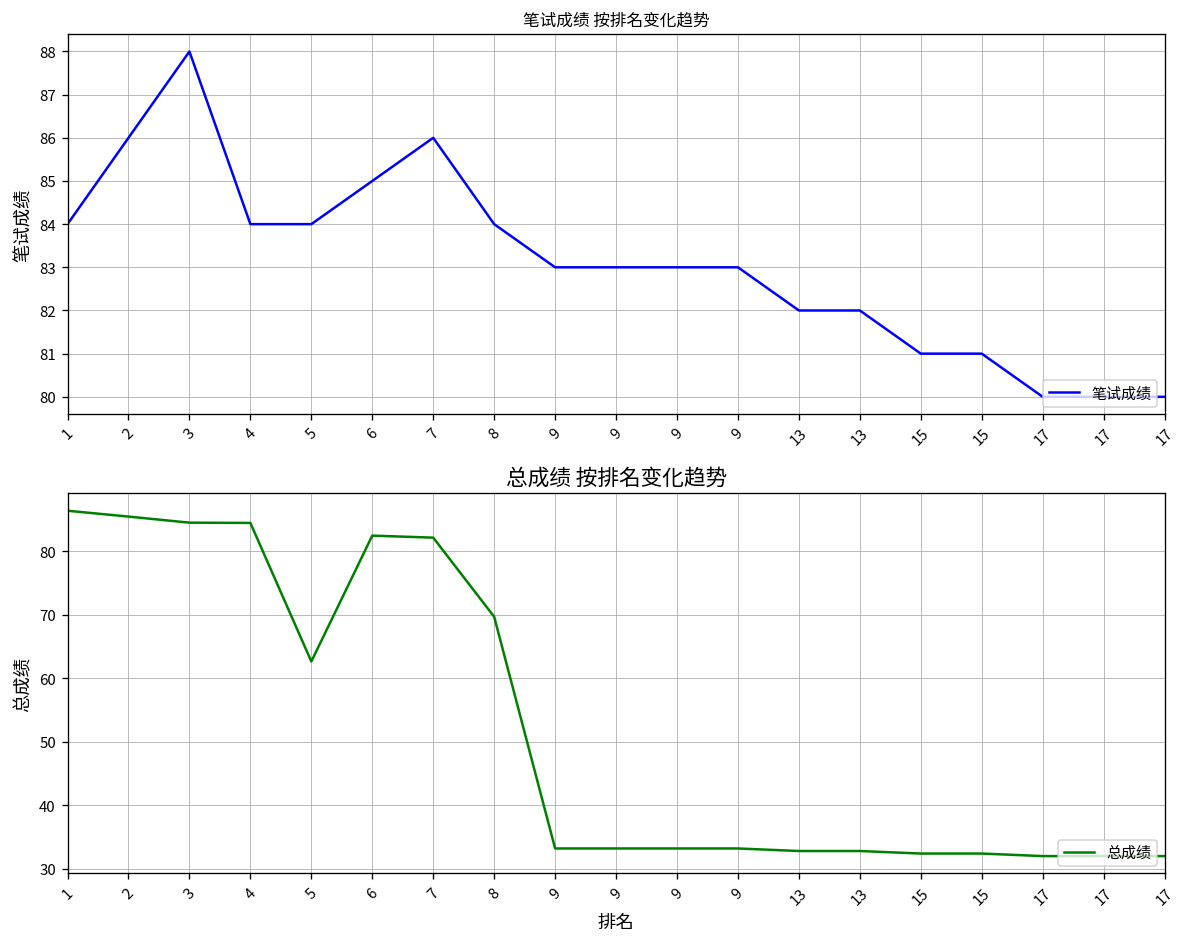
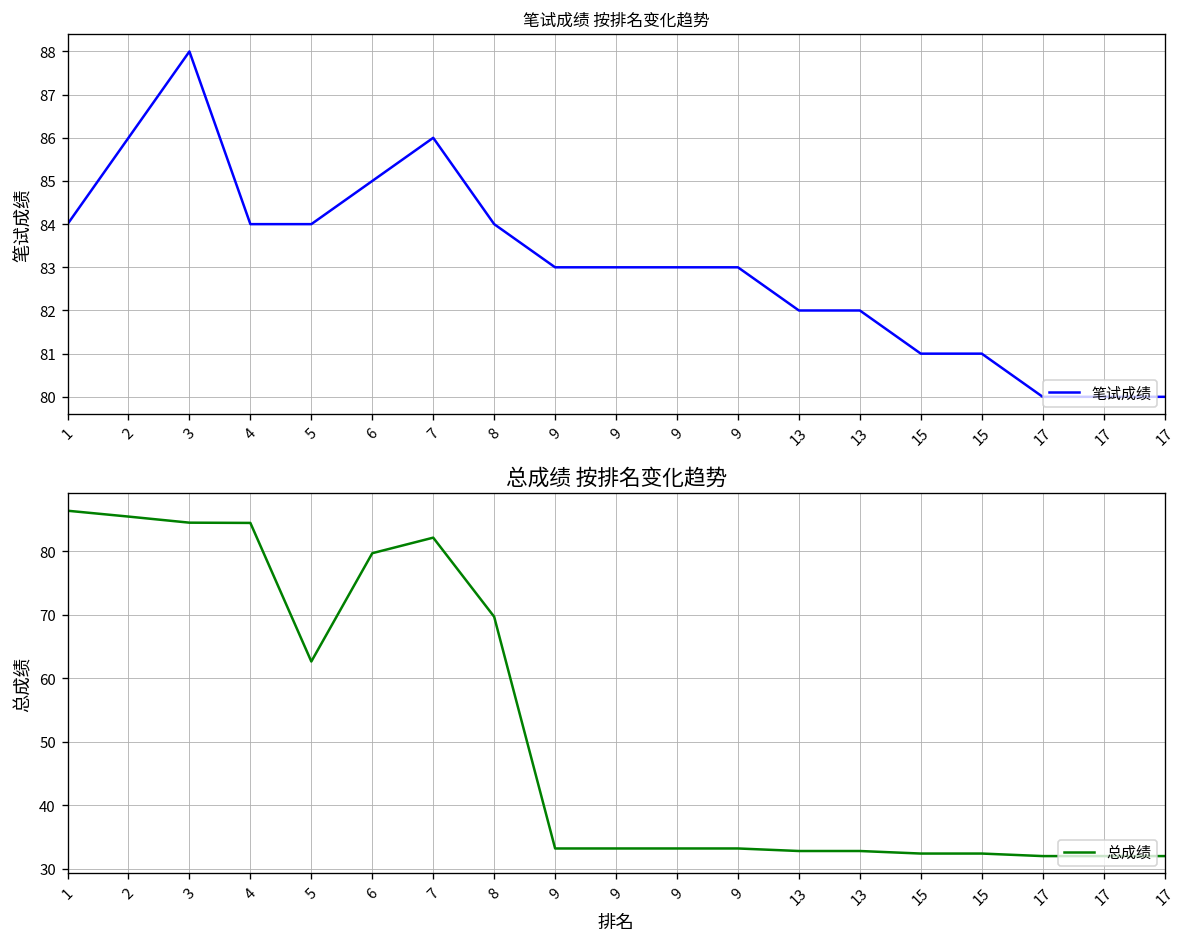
总成绩 按排名变化趋势, 6: 82 -> 80
